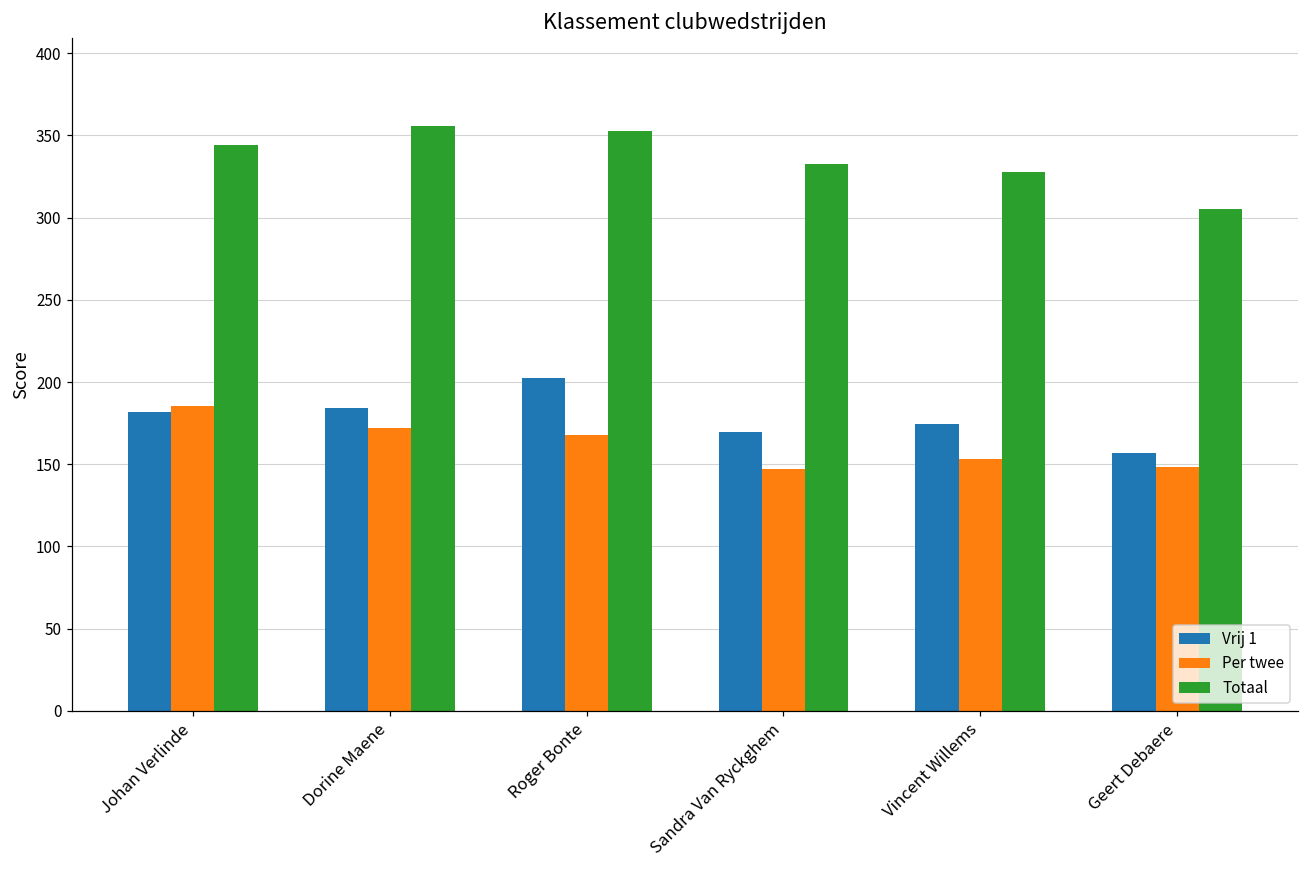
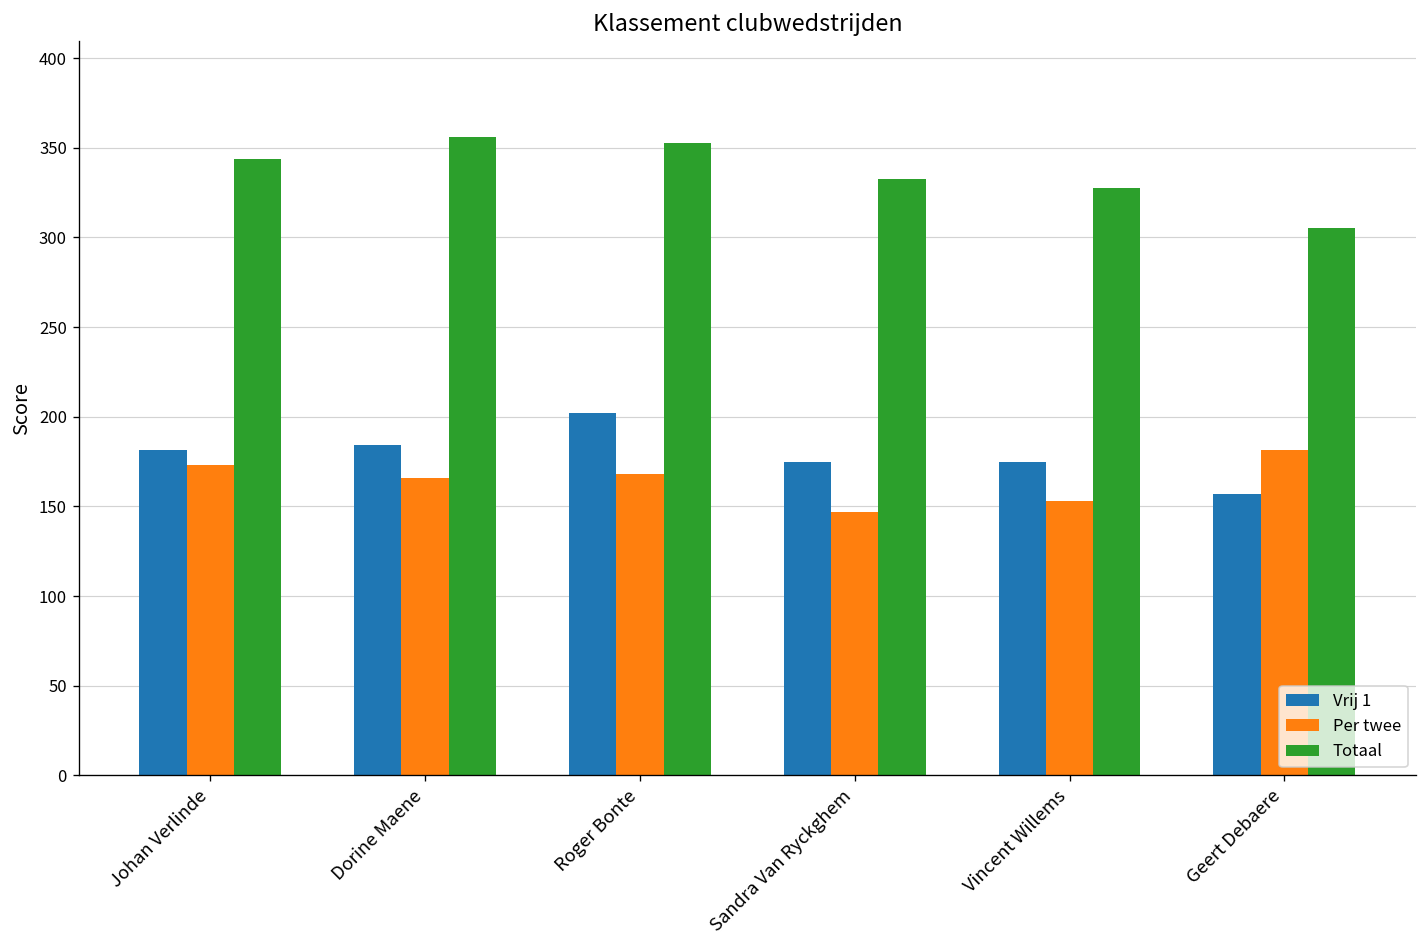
Per twee, Johan Verlinde: 185 -> 173
Per twee, Dorine Maene: 172 -> 166
Vrij 1, Sandra Van Ryckghem: 170 -> 175
Per twee, Geert Debaere: 148 -> 182
